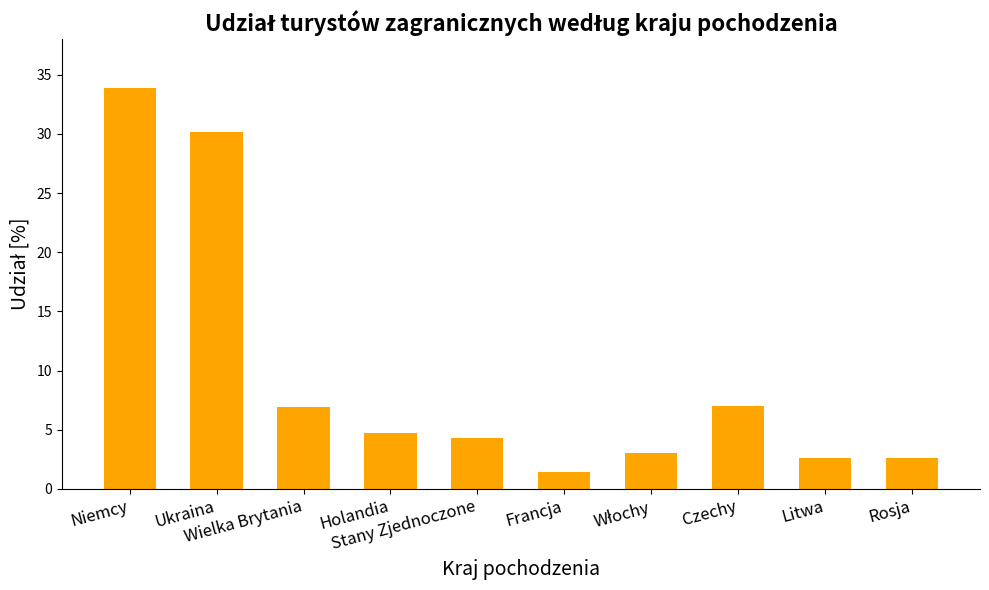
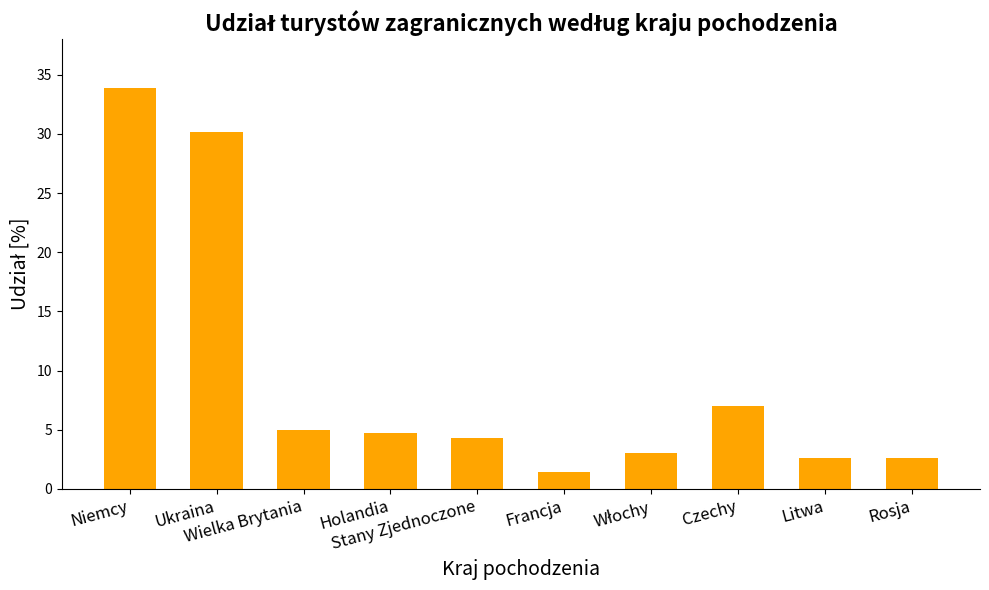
Wielka Brytania: 6.9 -> 5.0
